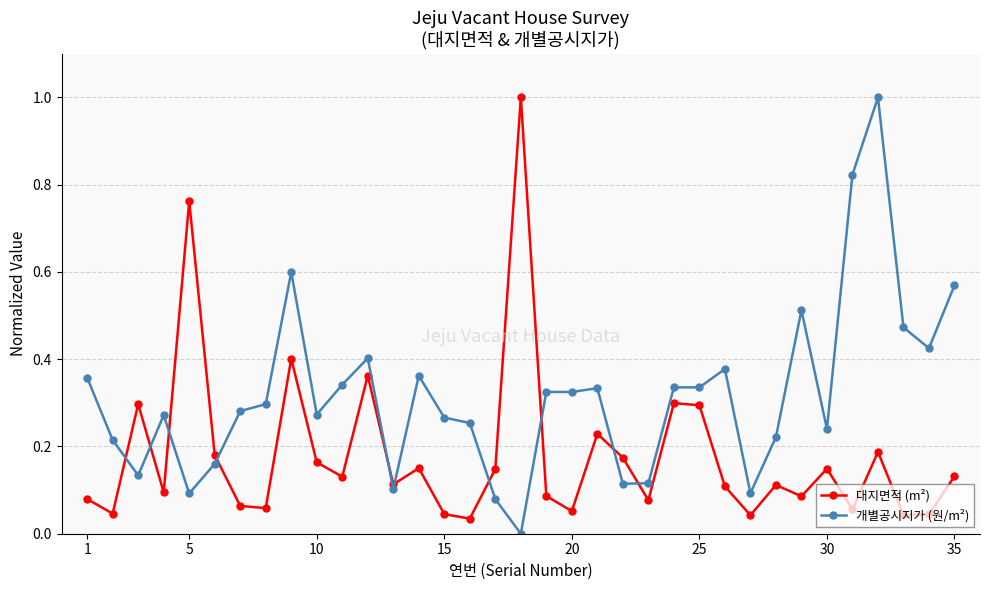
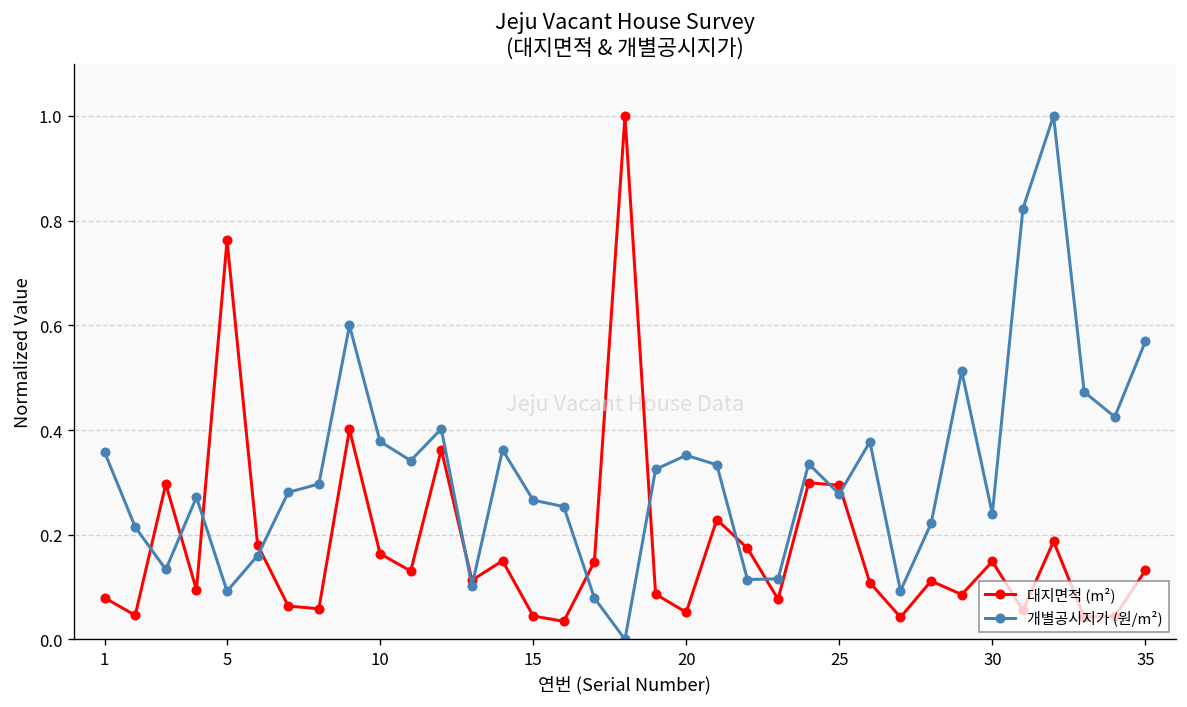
개별공시지가 (원/m²), 10: 0.27 -> 0.38
개별공시지가 (원/m²), 20: 0.32 -> 0.35
개별공시지가 (원/m²), 25: 0.34 -> 0.28
